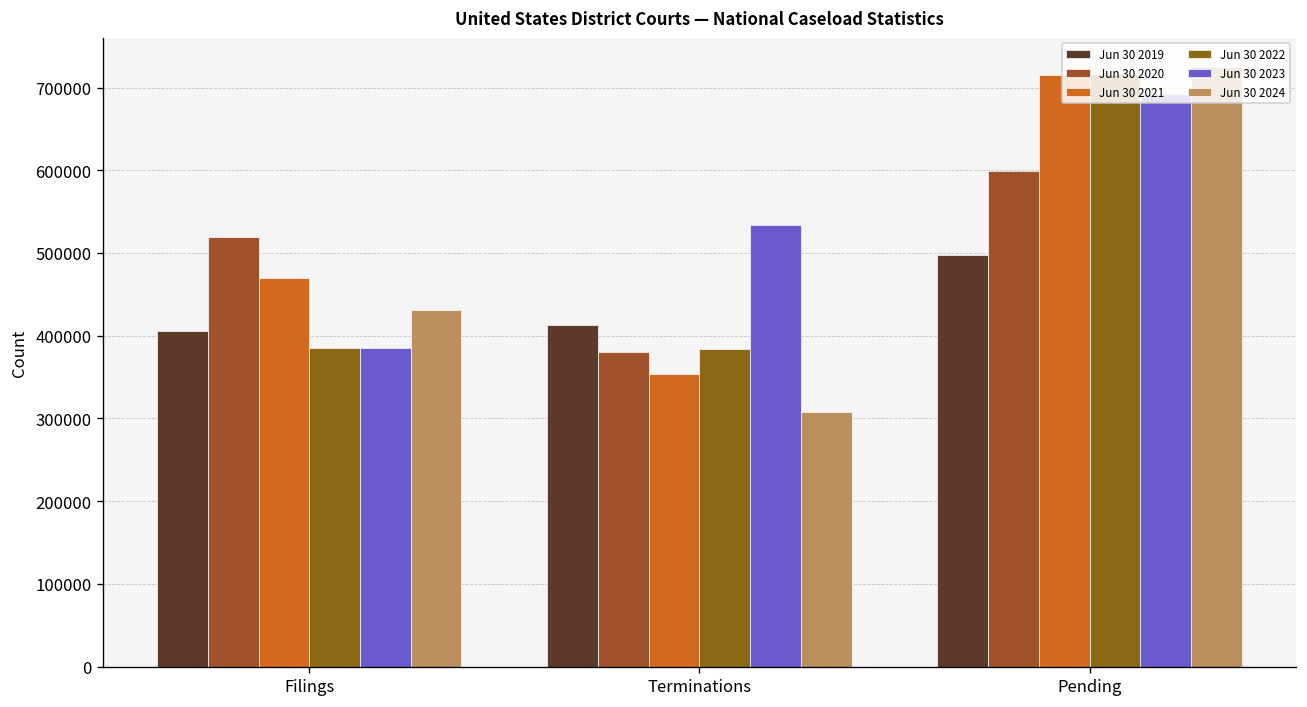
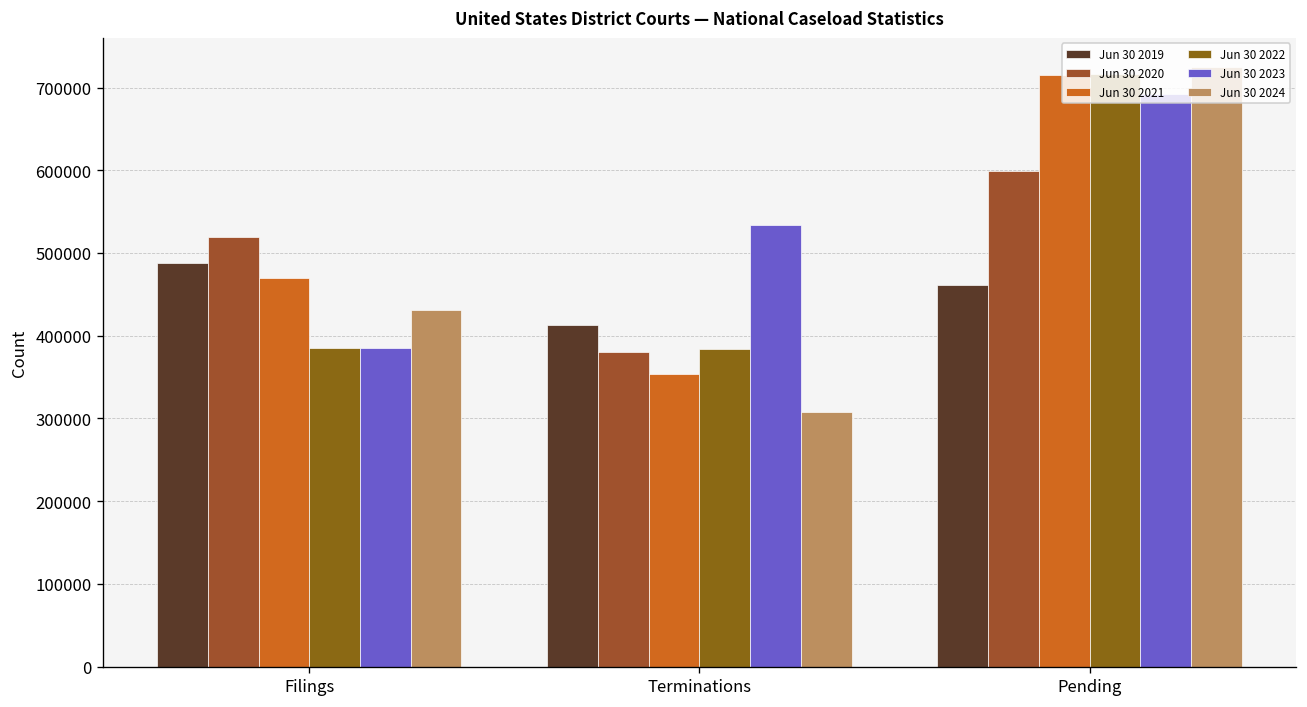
Jun 30 2019, Filings: 410000 -> 490000
Jun 30 2019, Pending: 500000 -> 460000
